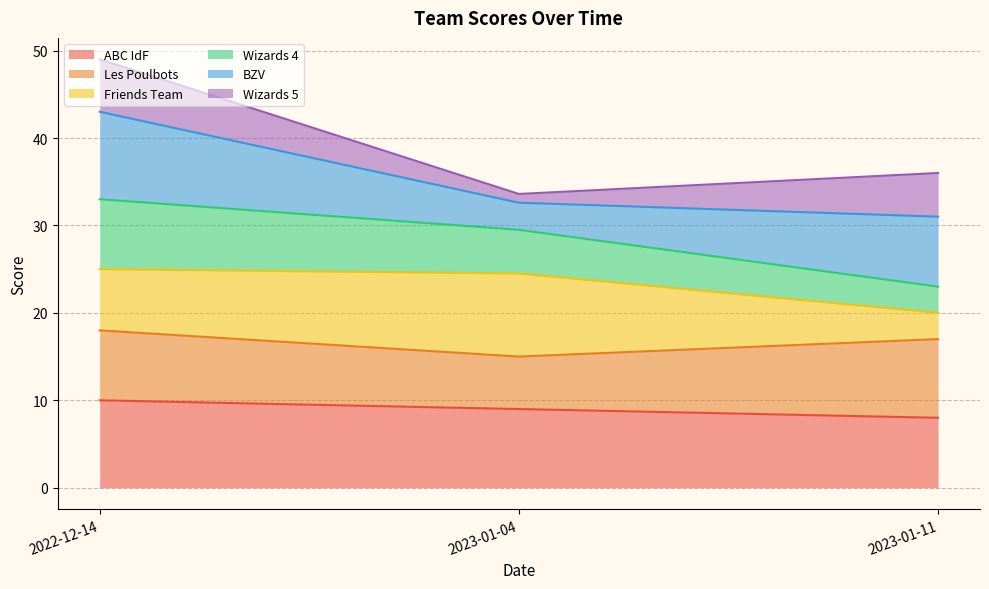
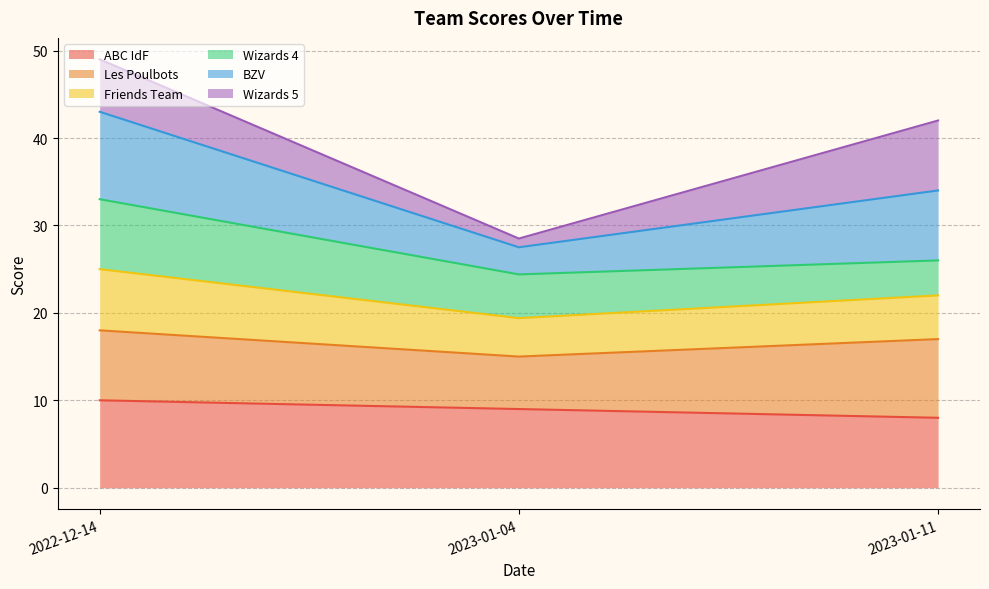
Friends Team, 2023-01-04: 10 -> 4
Friends Team, 2023-01-11: 3 -> 5
Wizards 4, 2023-01-11: 3 -> 4
Wizards 5, 2023-01-11: 5 -> 8
